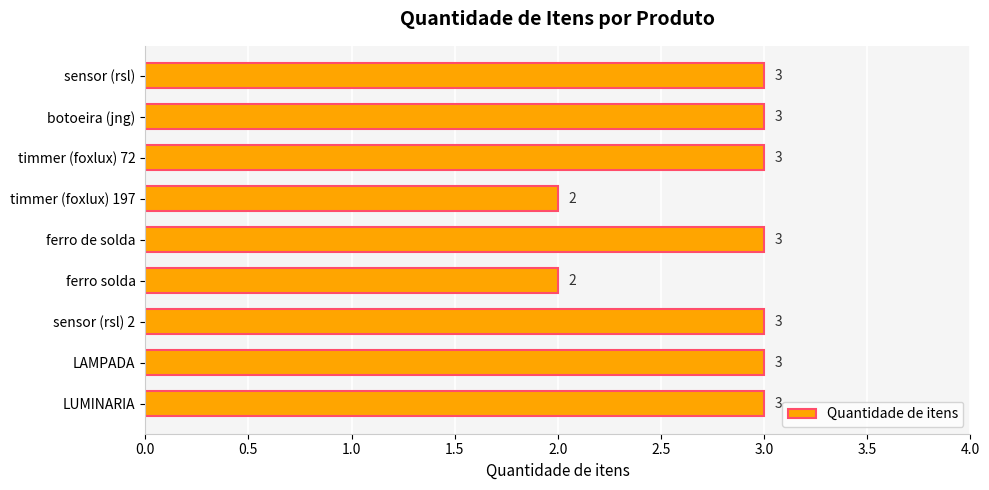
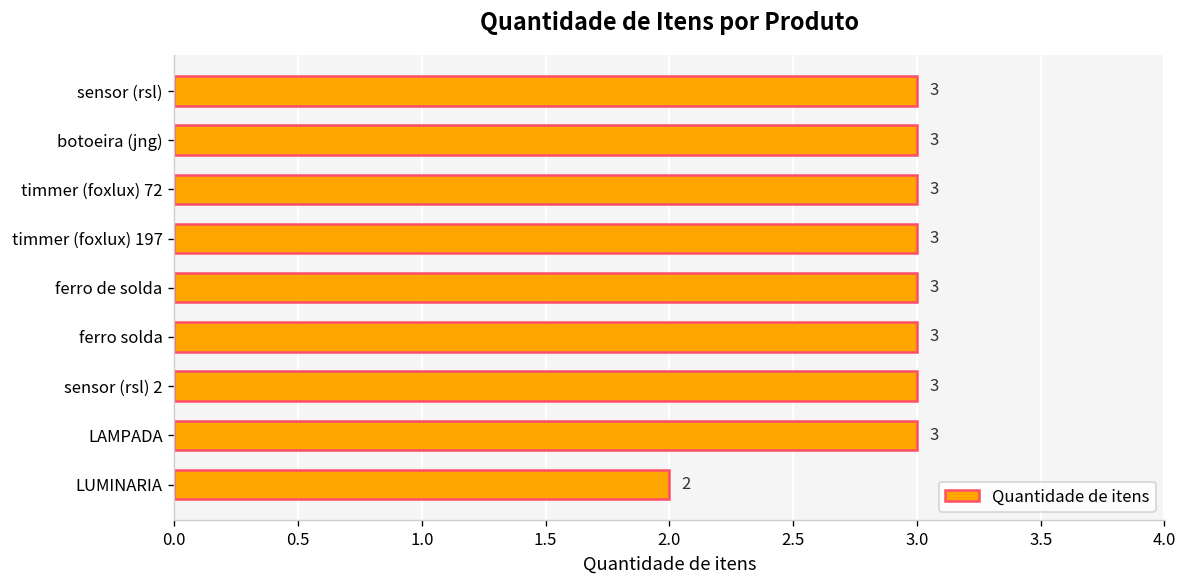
timmer (foxlux) 197: 2 -> 3
ferro solda: 2 -> 3
LUMINARIA: 3 -> 2
